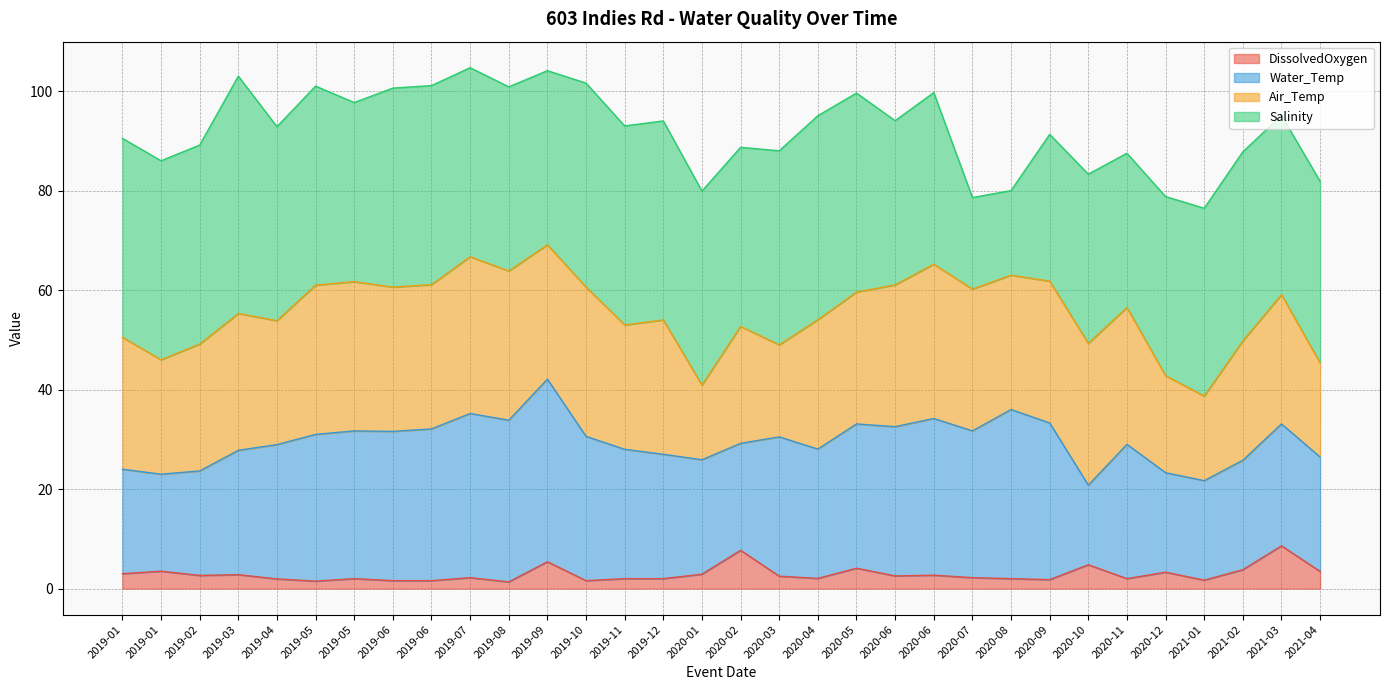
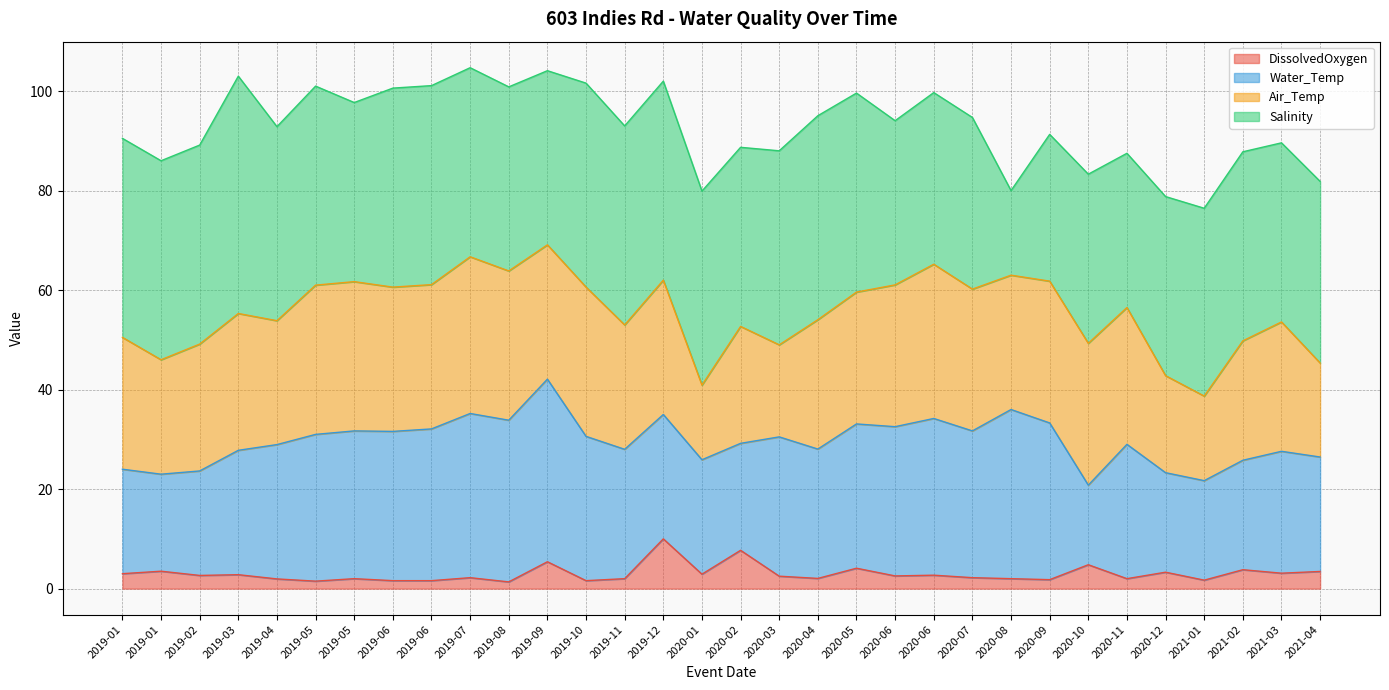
DissolvedOxygen, 2019-12: 2 -> 10
Salinity, 2020-07: 18 -> 35
DissolvedOxygen, 2021-03: 9 -> 3
